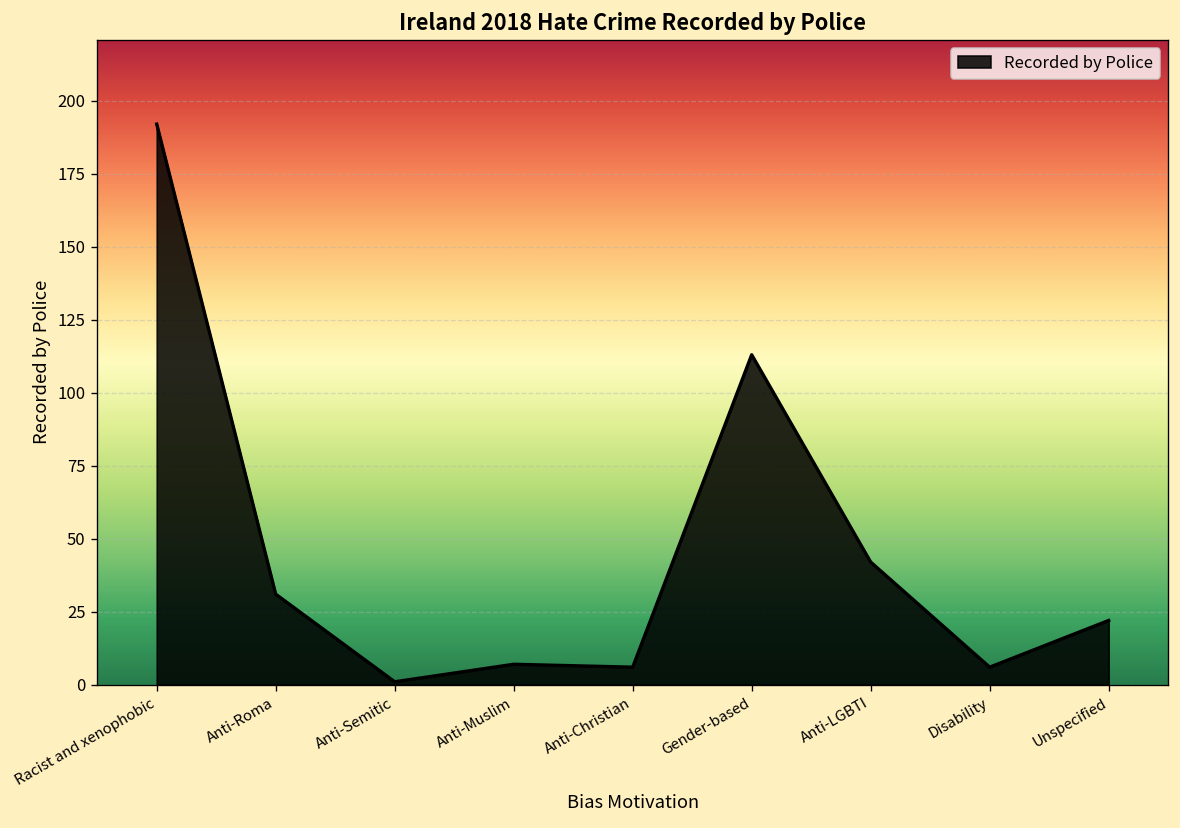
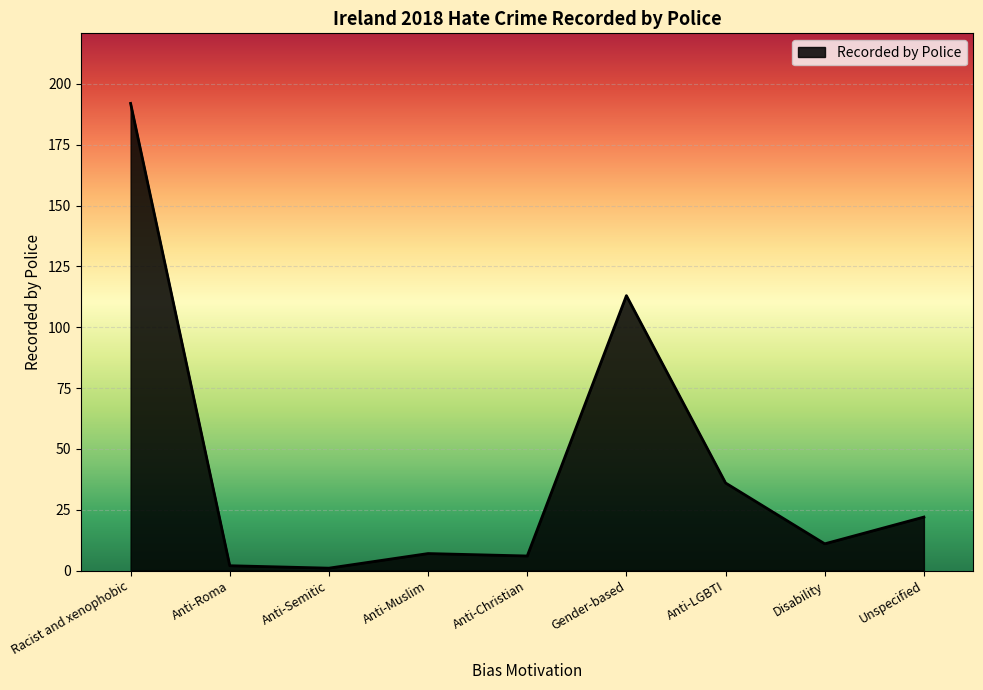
Anti-Roma: 31 -> 2
Anti-LGBTI: 42 -> 36
Disability: 6 -> 11
